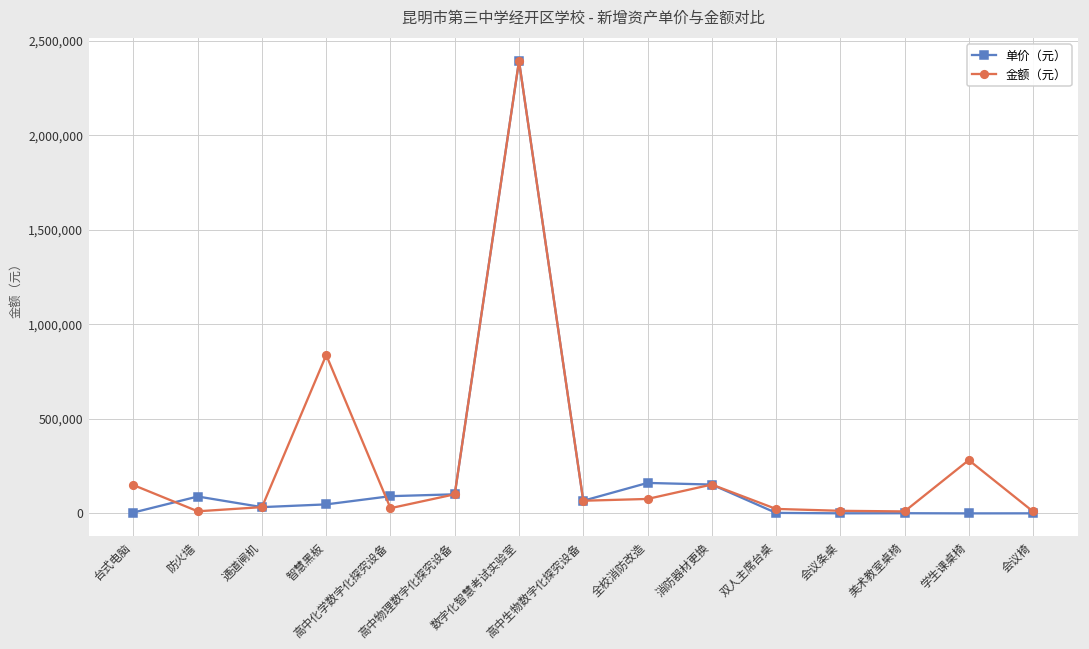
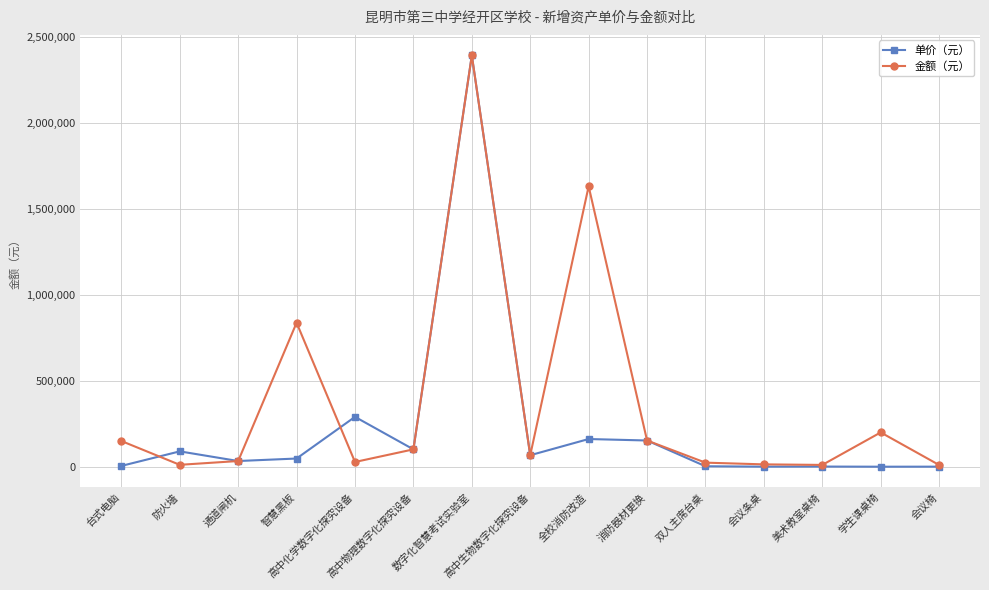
单价（元）, 高中化学数字化探究设备: 90,000 -> 290,000
金额（元）, 全校消防改造: 80,000 -> 1,630,000
金额（元）, 学生课桌椅: 280,000 -> 200,000
